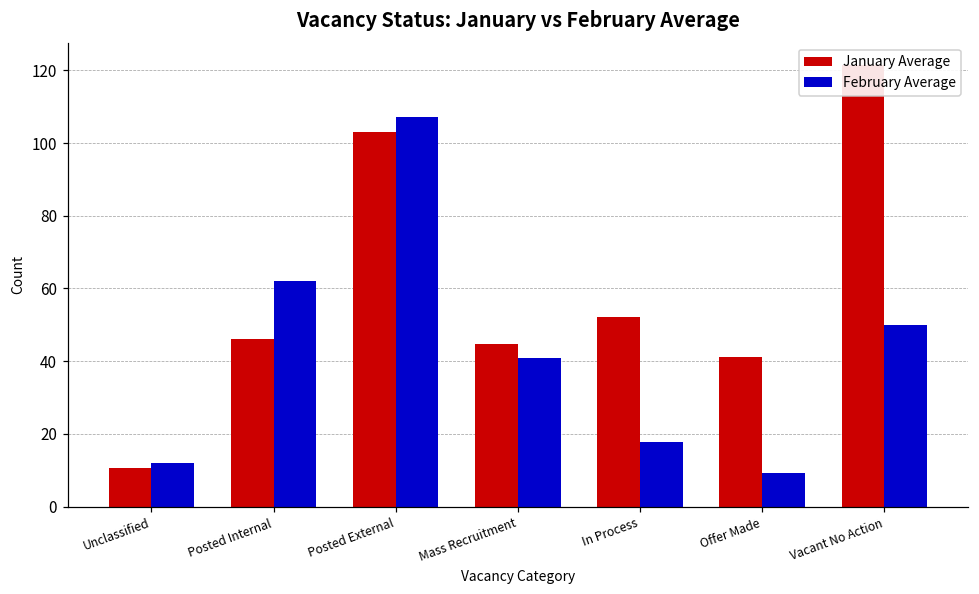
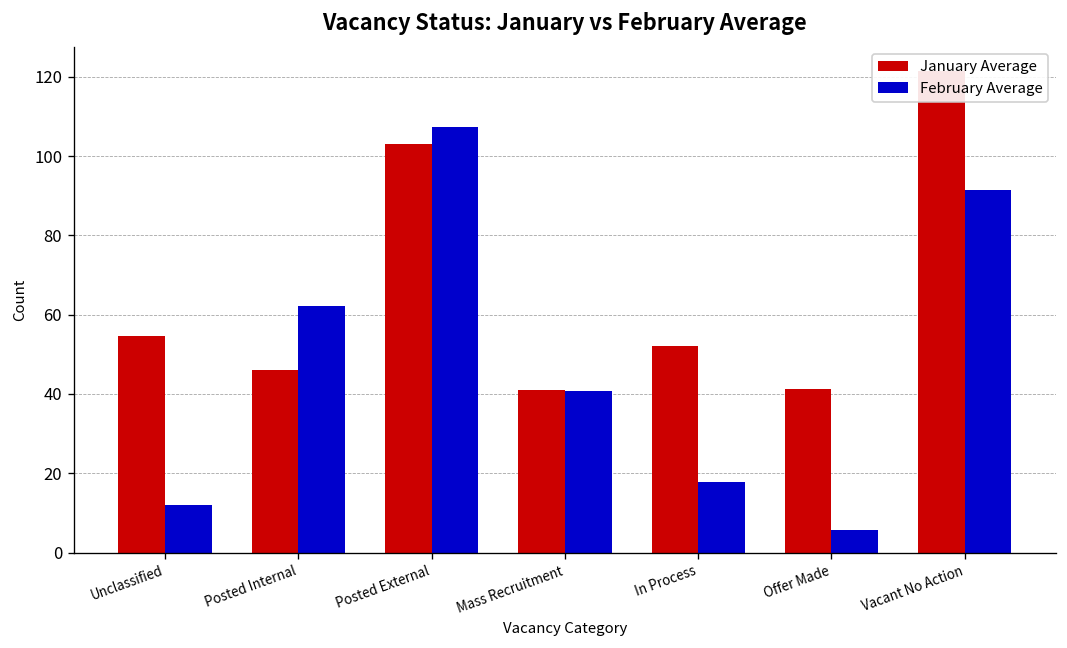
January Average, Unclassified: 11 -> 55
January Average, Mass Recruitment: 45 -> 41
February Average, Offer Made: 9 -> 6
February Average, Vacant No Action: 50 -> 92
